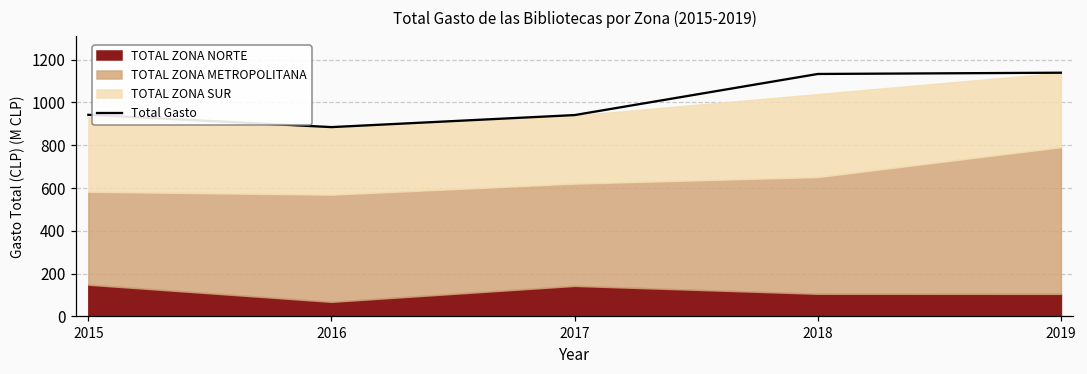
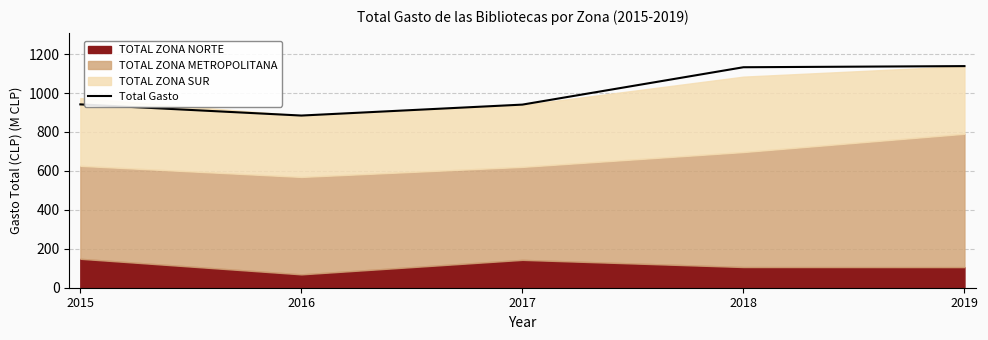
TOTAL ZONA METROPOLITANA, 2015: 430 -> 480
TOTAL ZONA METROPOLITANA, 2018: 540 -> 590
